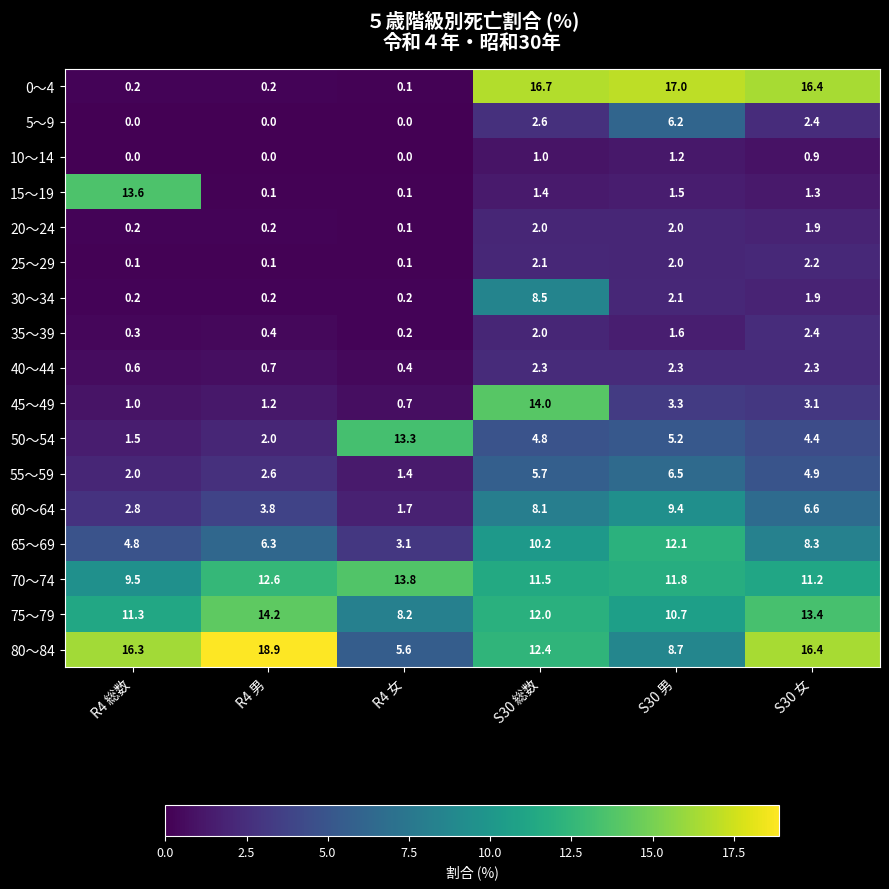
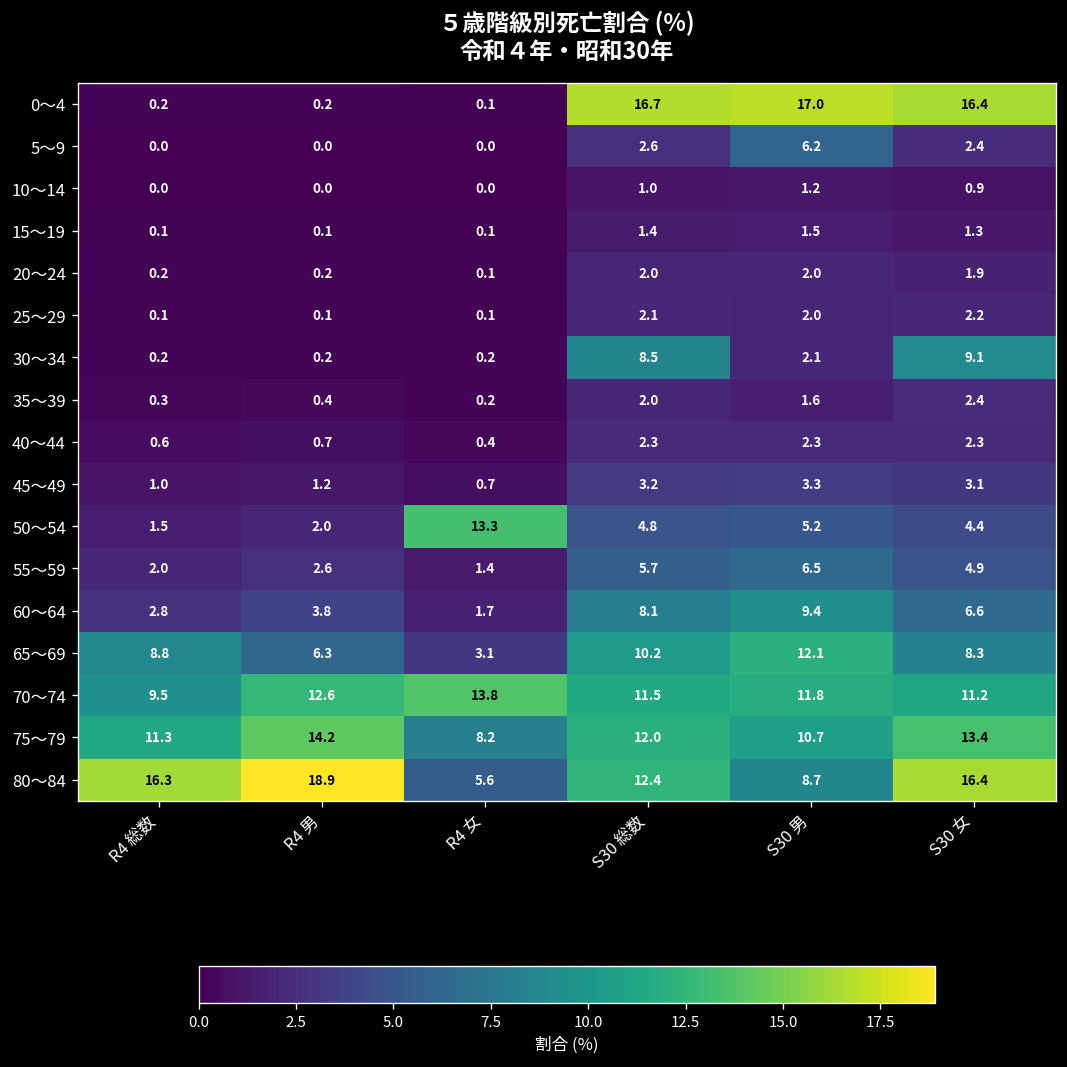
15～19, R4 総数: 13.6 -> 0.1
30～34, S30 女: 1.9 -> 9.1
45～49, S30 総数: 14.0 -> 3.2
65～69, R4 総数: 4.8 -> 8.8
